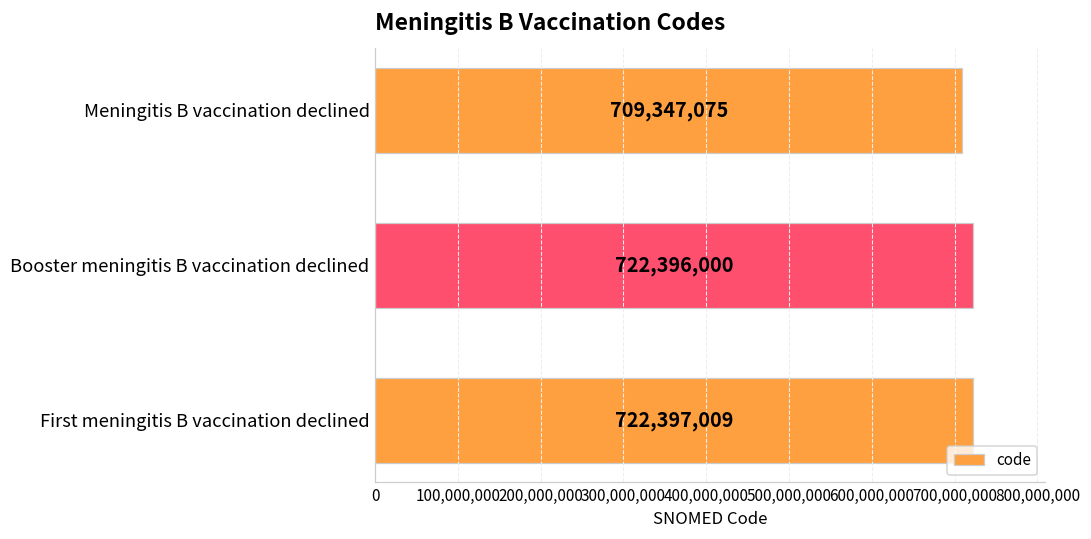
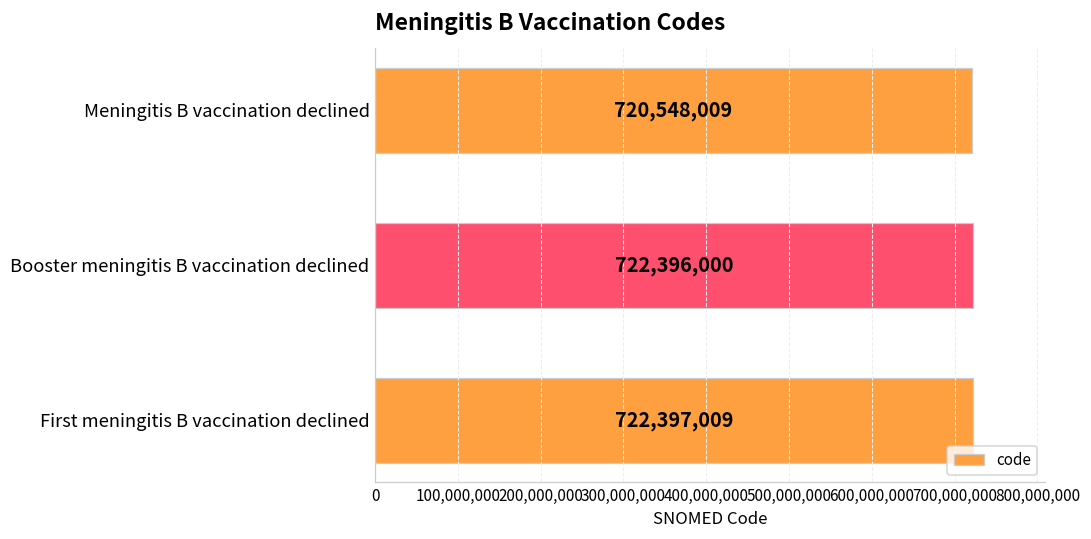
Meningitis B vaccination declined: 709,347,075 -> 720,548,009
